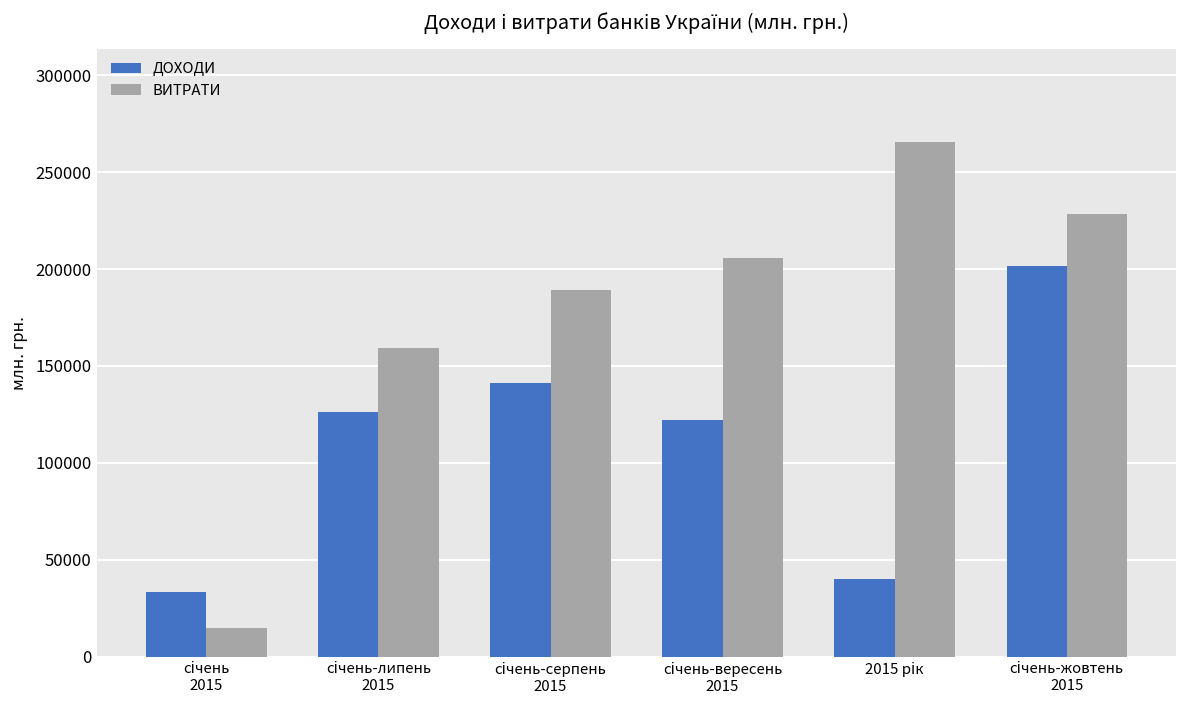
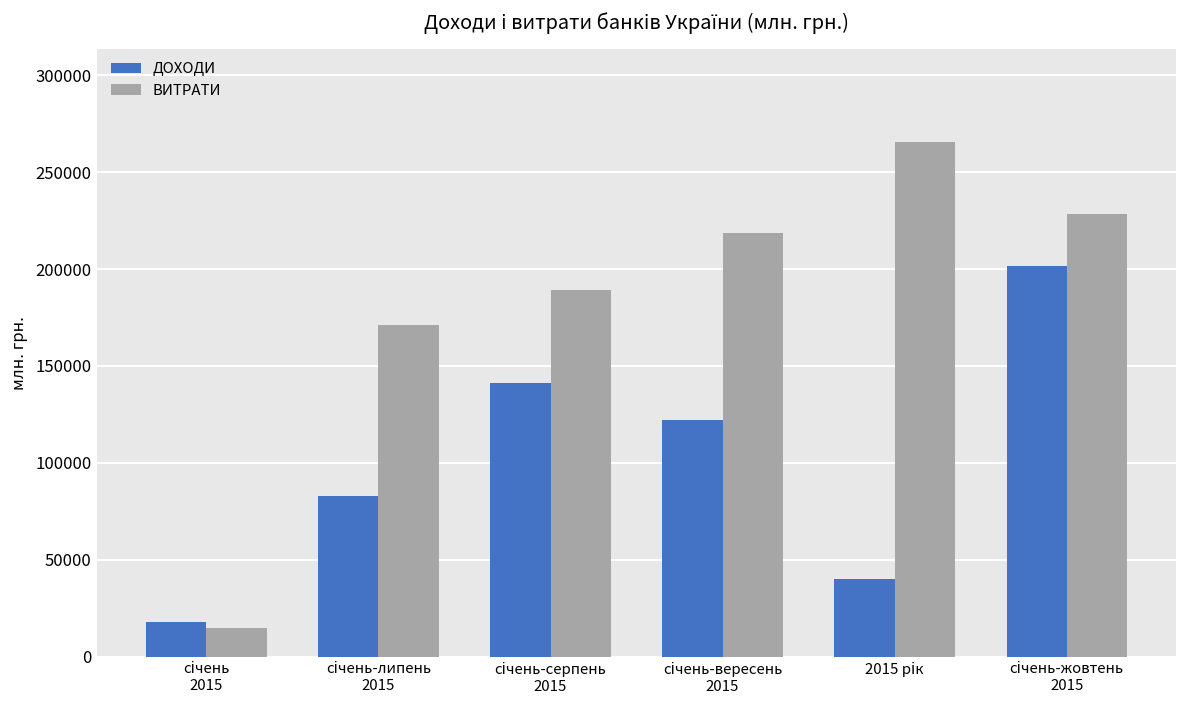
ДОХОДИ, січень 2015: 33000 -> 18000
ДОХОДИ, січень-липень 2015: 126000 -> 83000
ВИТРАТИ, січень-липень 2015: 159000 -> 171000
ВИТРАТИ, січень-вересень 2015: 206000 -> 219000
